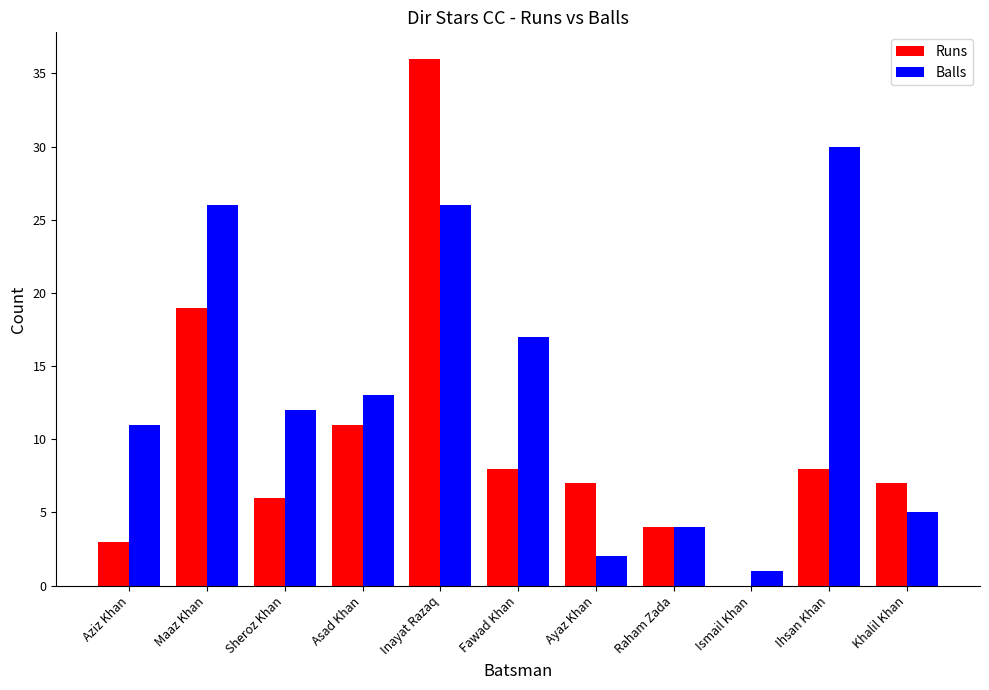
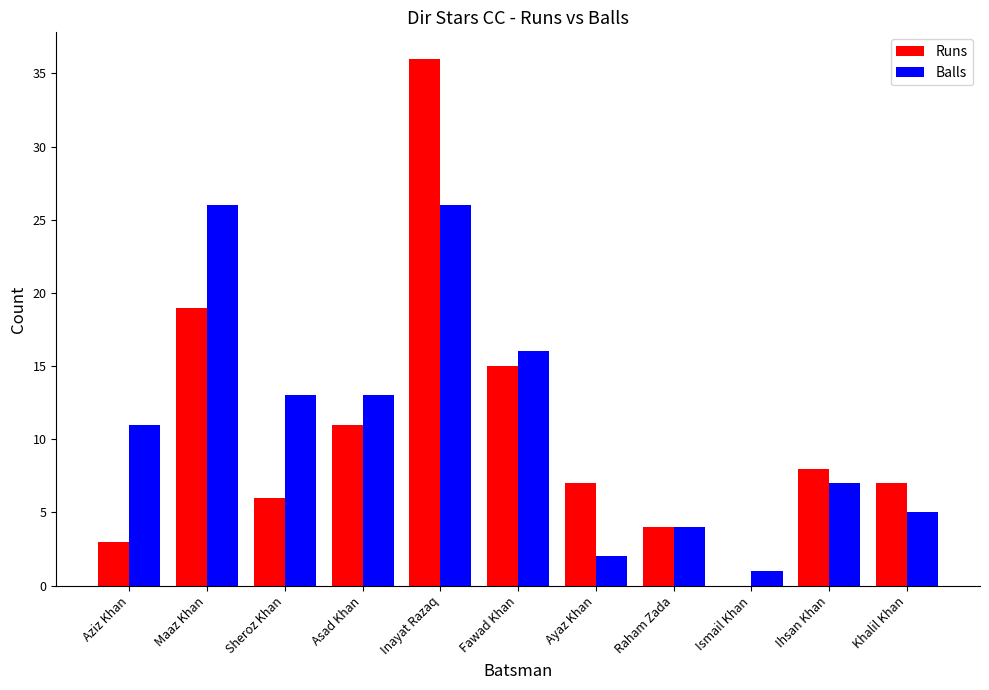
Balls, Sheroz Khan: 12 -> 13
Runs, Fawad Khan: 8 -> 15
Balls, Fawad Khan: 17 -> 16
Balls, Ihsan Khan: 30 -> 7
